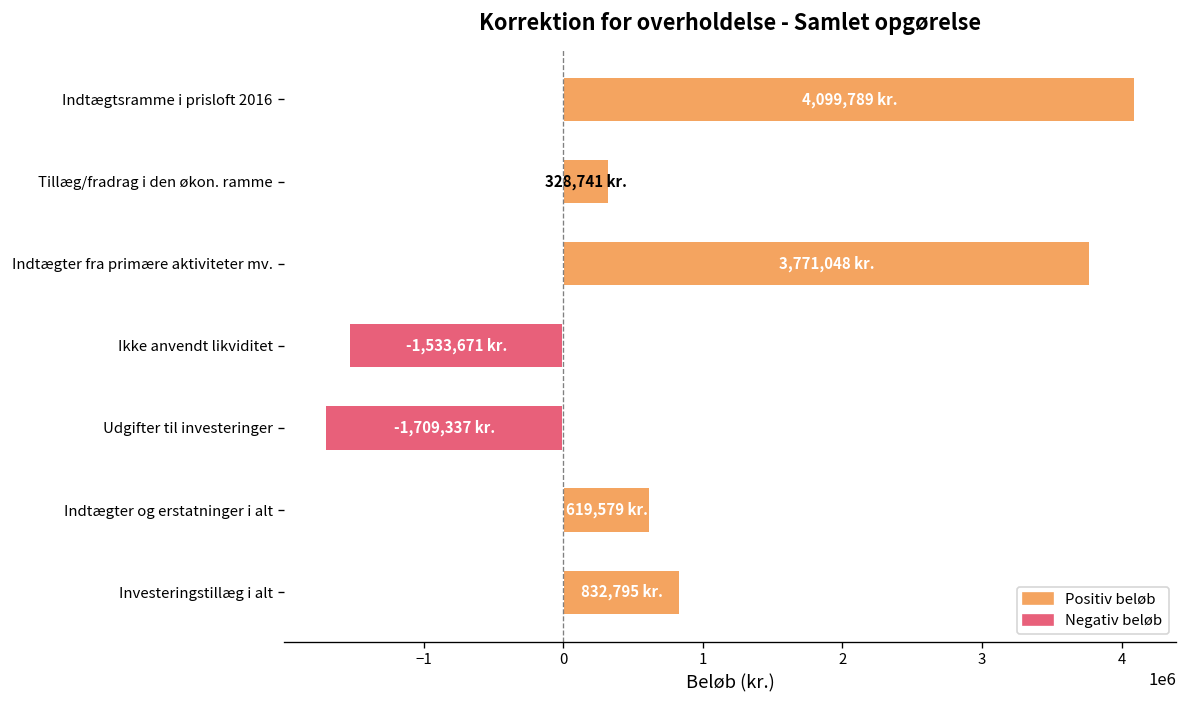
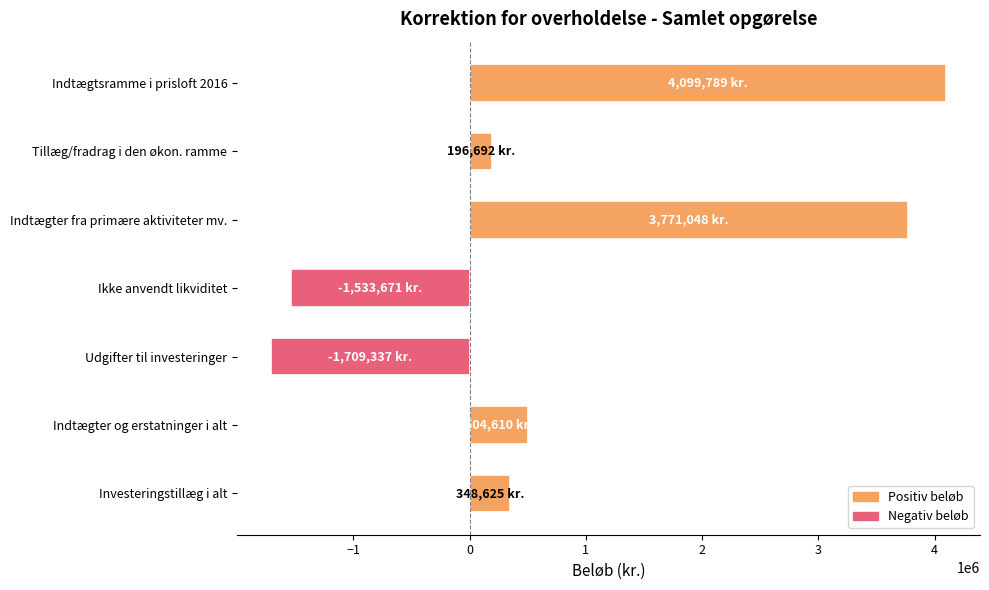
Tillæg/fradrag i den økon. ramme: 328,741 -> 196,692
Indtægter og erstatninger i alt: 619,579 -> 504,610
Investeringstillæg i alt: 832,795 -> 348,625
